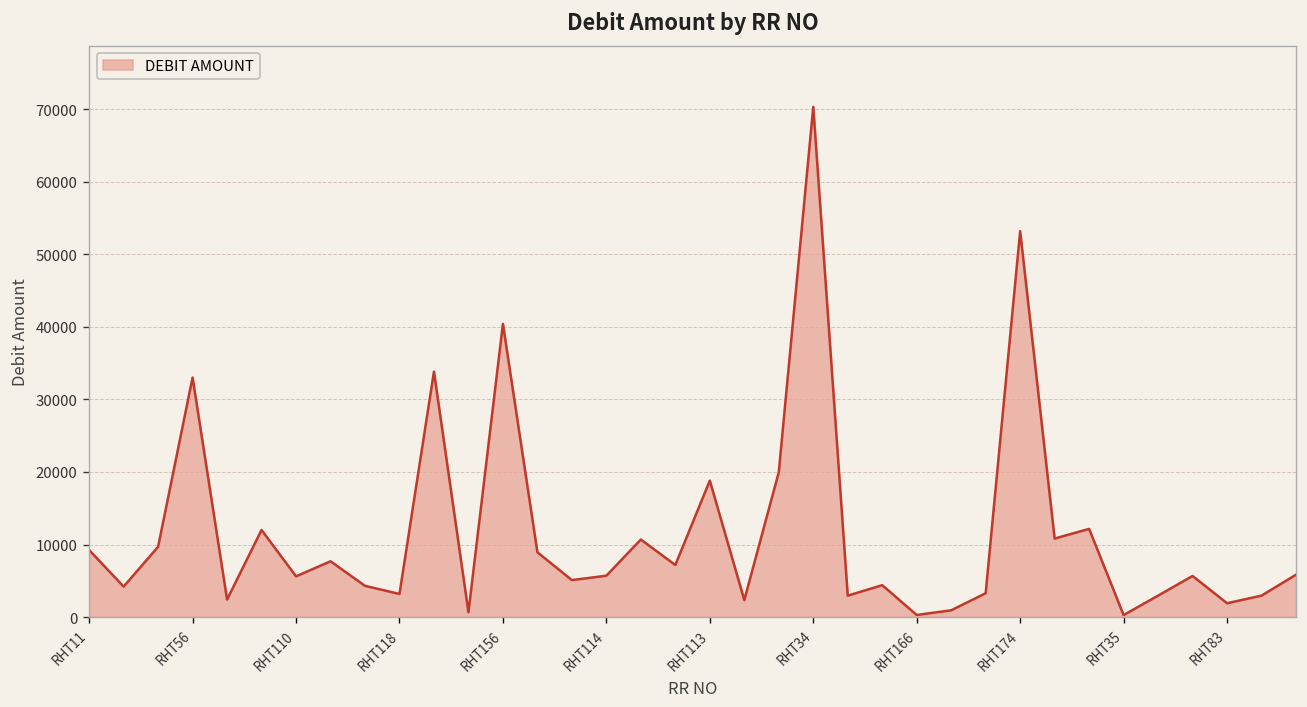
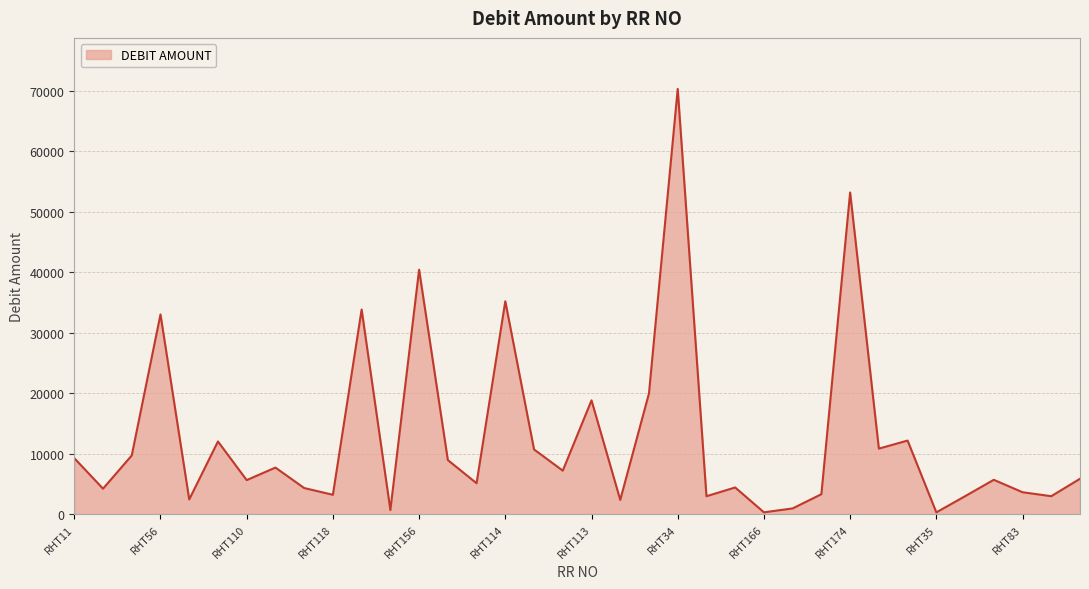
RHT114: 6000 -> 35000
RHT83: 2000 -> 4000
